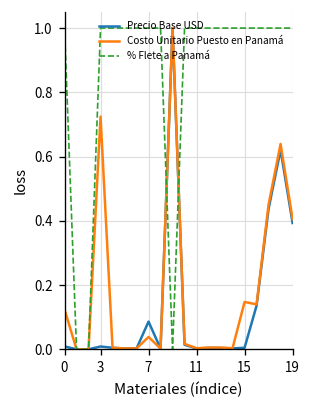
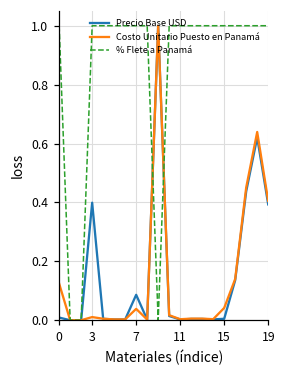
Precio Base USD, 3: 0.01 -> 0.40
Costo Unitario Puesto en Panamá, 3: 0.72 -> 0.01
Costo Unitario Puesto en Panamá, 15: 0.15 -> 0.04
